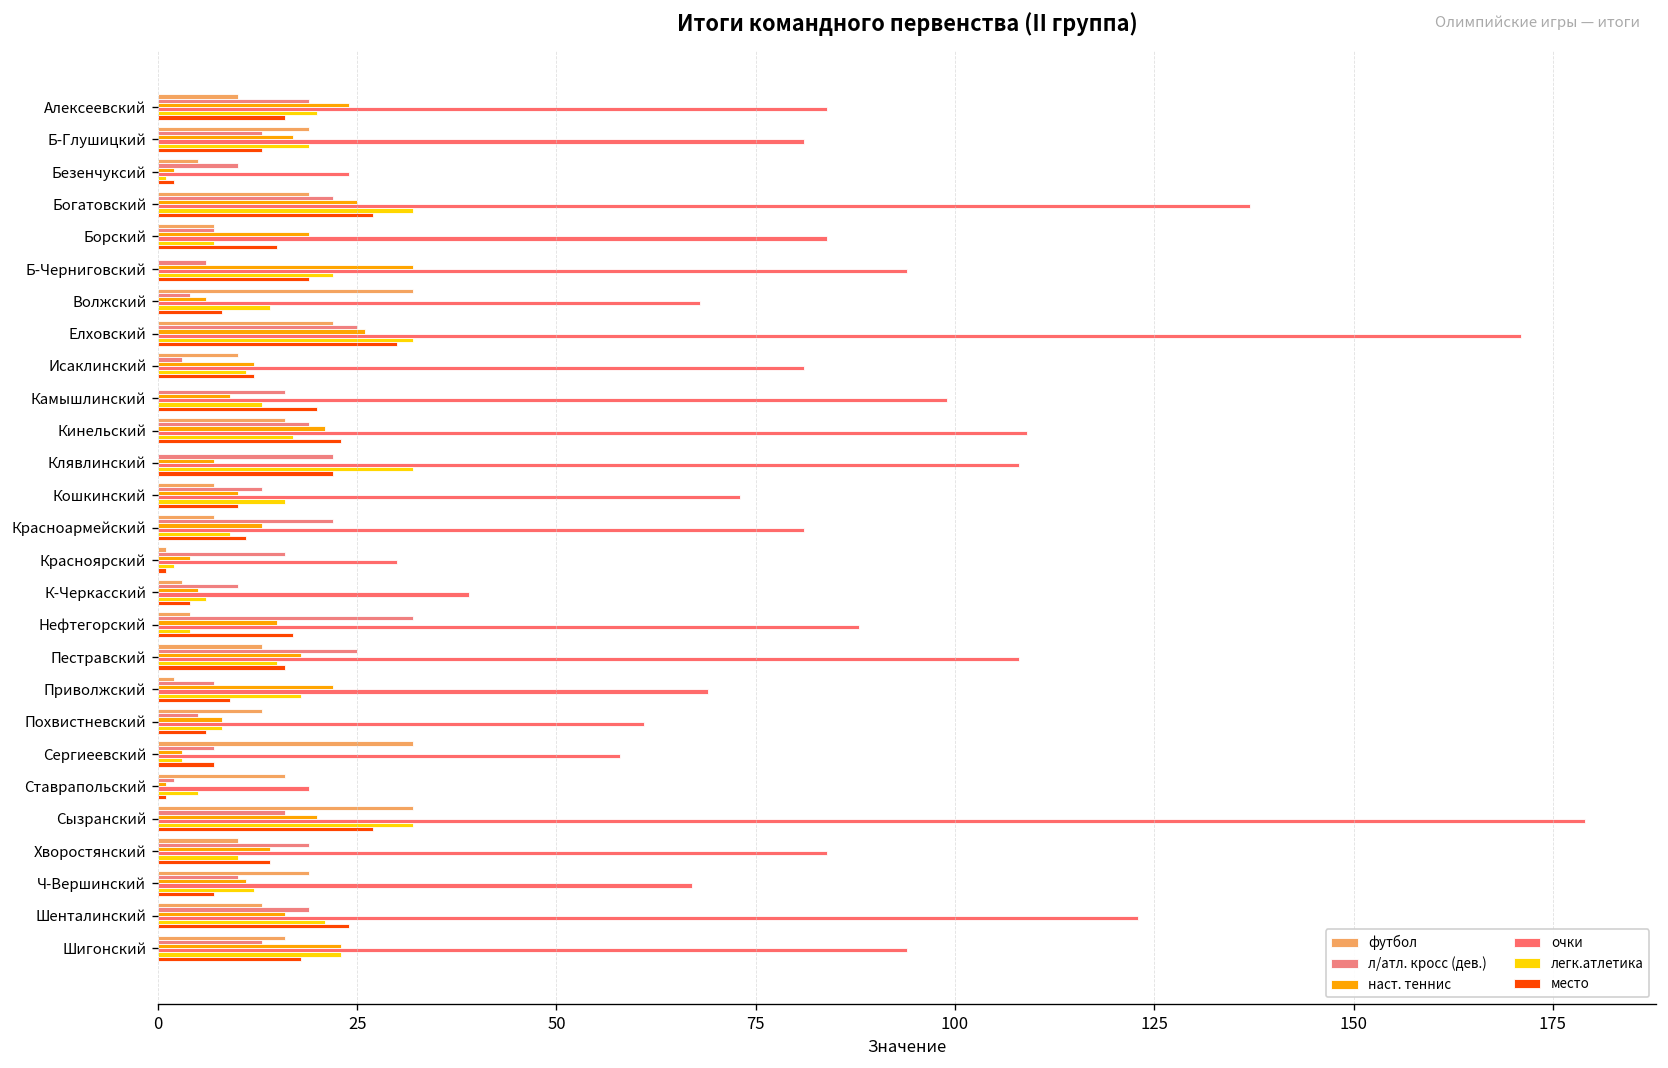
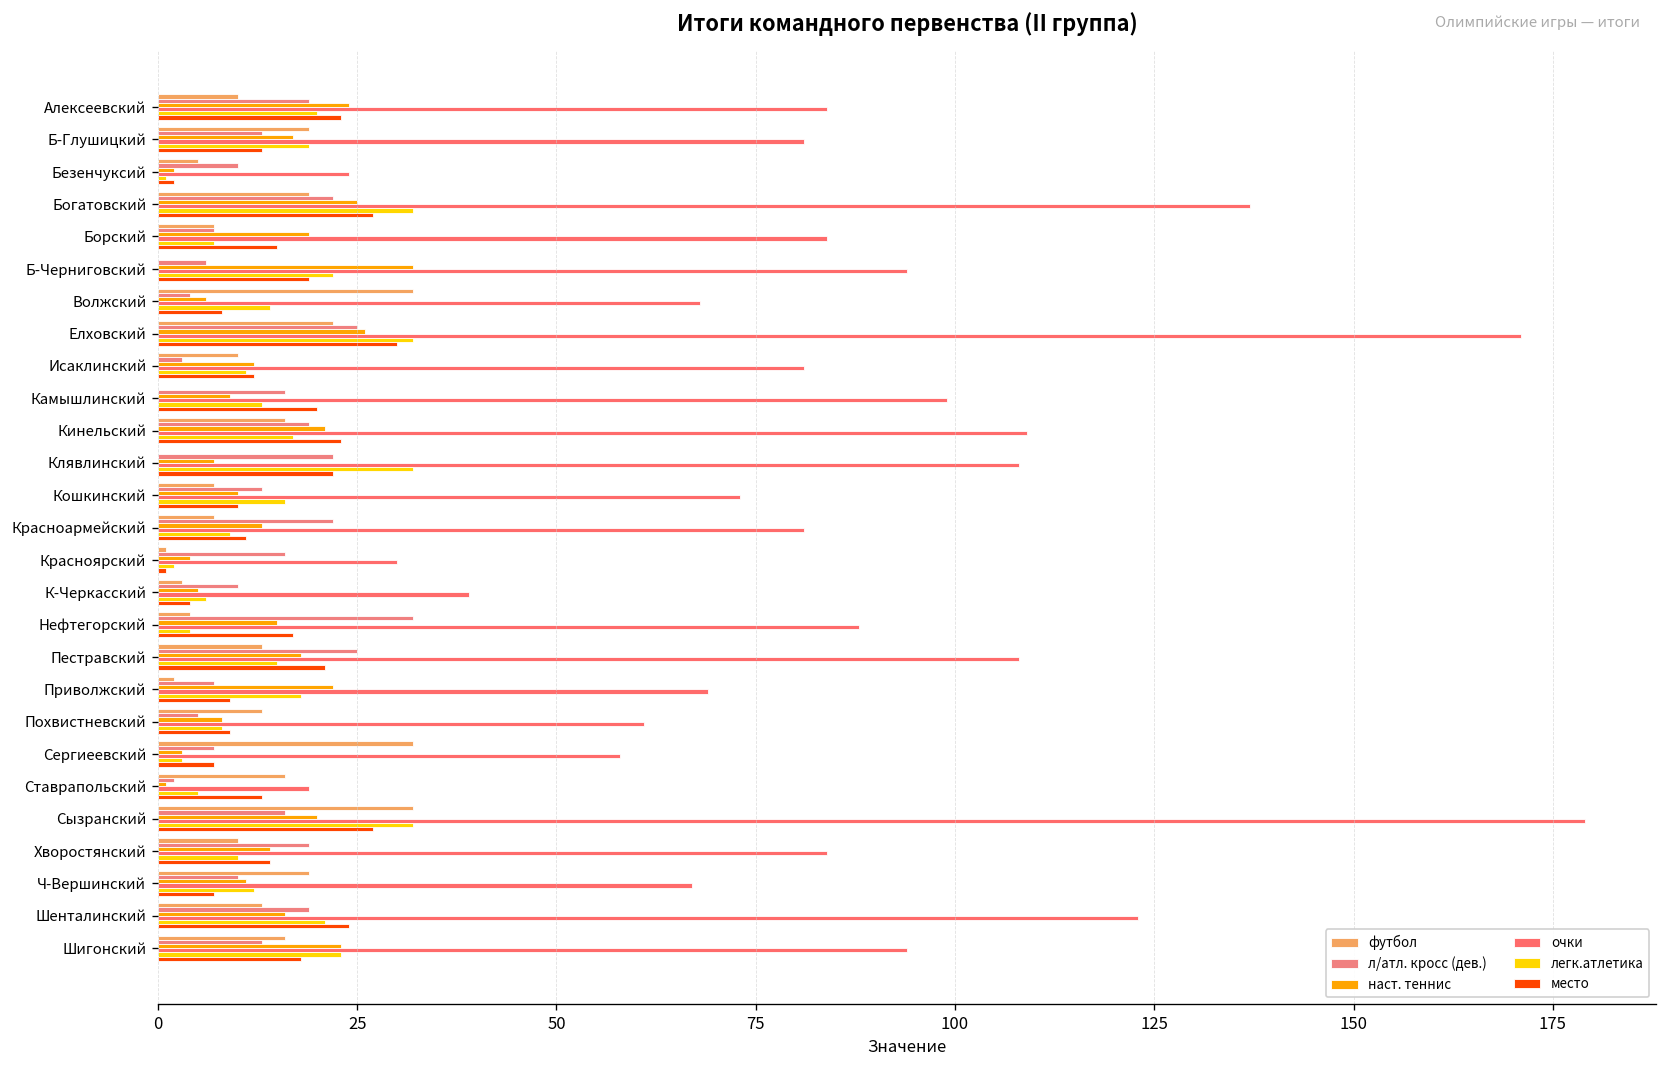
место, Алексеевский: 16 -> 23
место, Пестравский: 16 -> 21
место, Похвистневский: 6 -> 9
место, Ставрапольский: 1 -> 13
